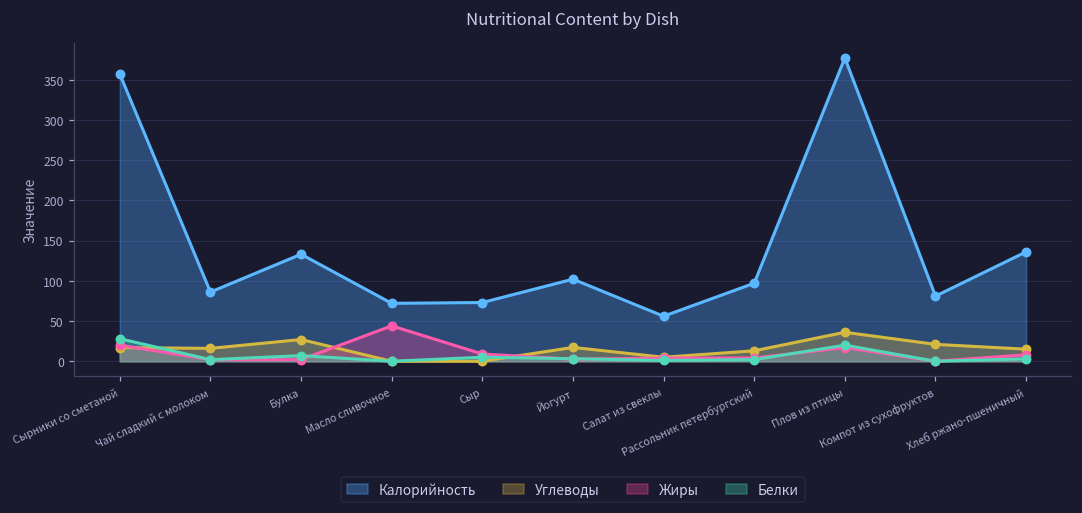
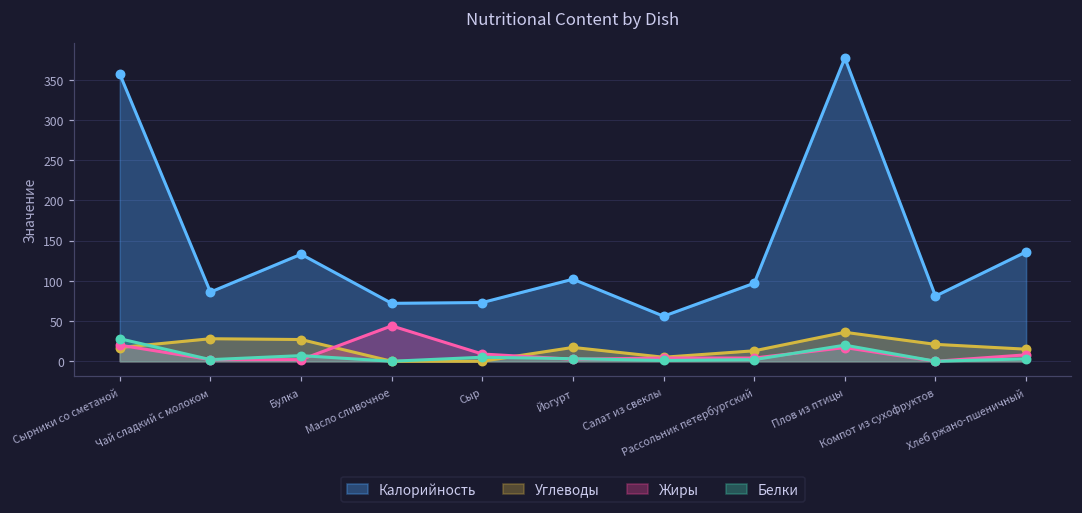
Углеводы, Чай сладкий с молоком: 20 -> 30
